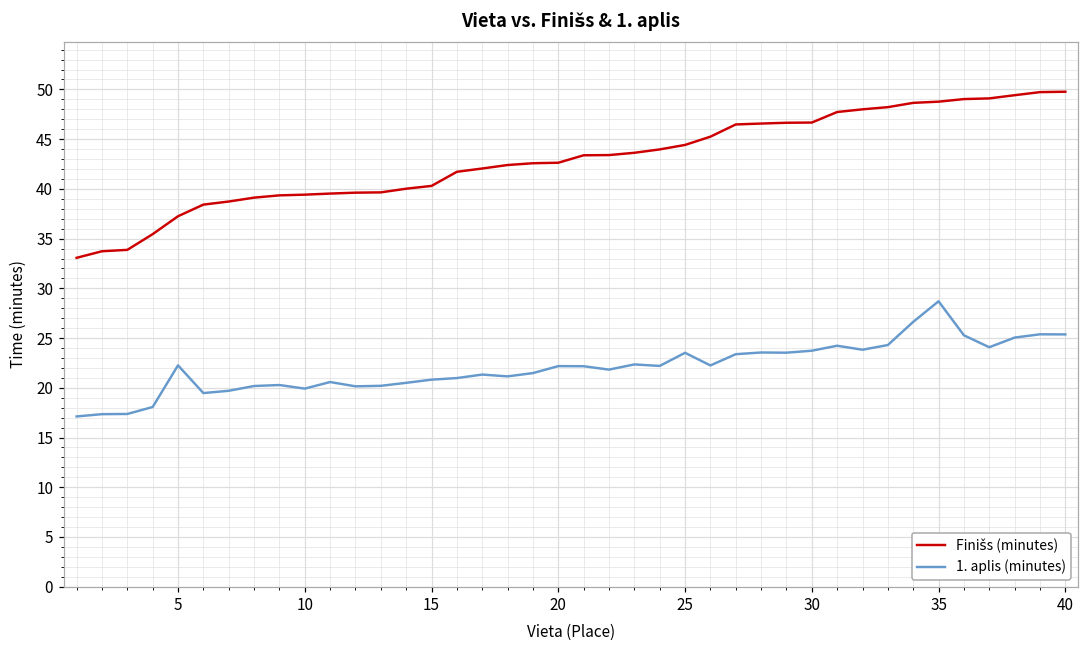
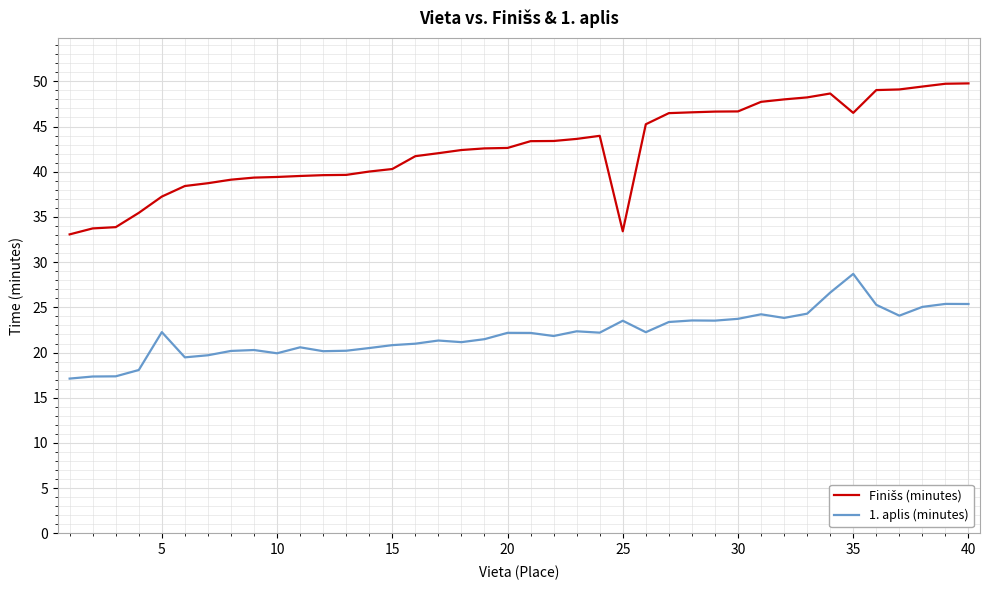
Finišs (minutes), 25: 44 -> 33
Finišs (minutes), 35: 49 -> 47
